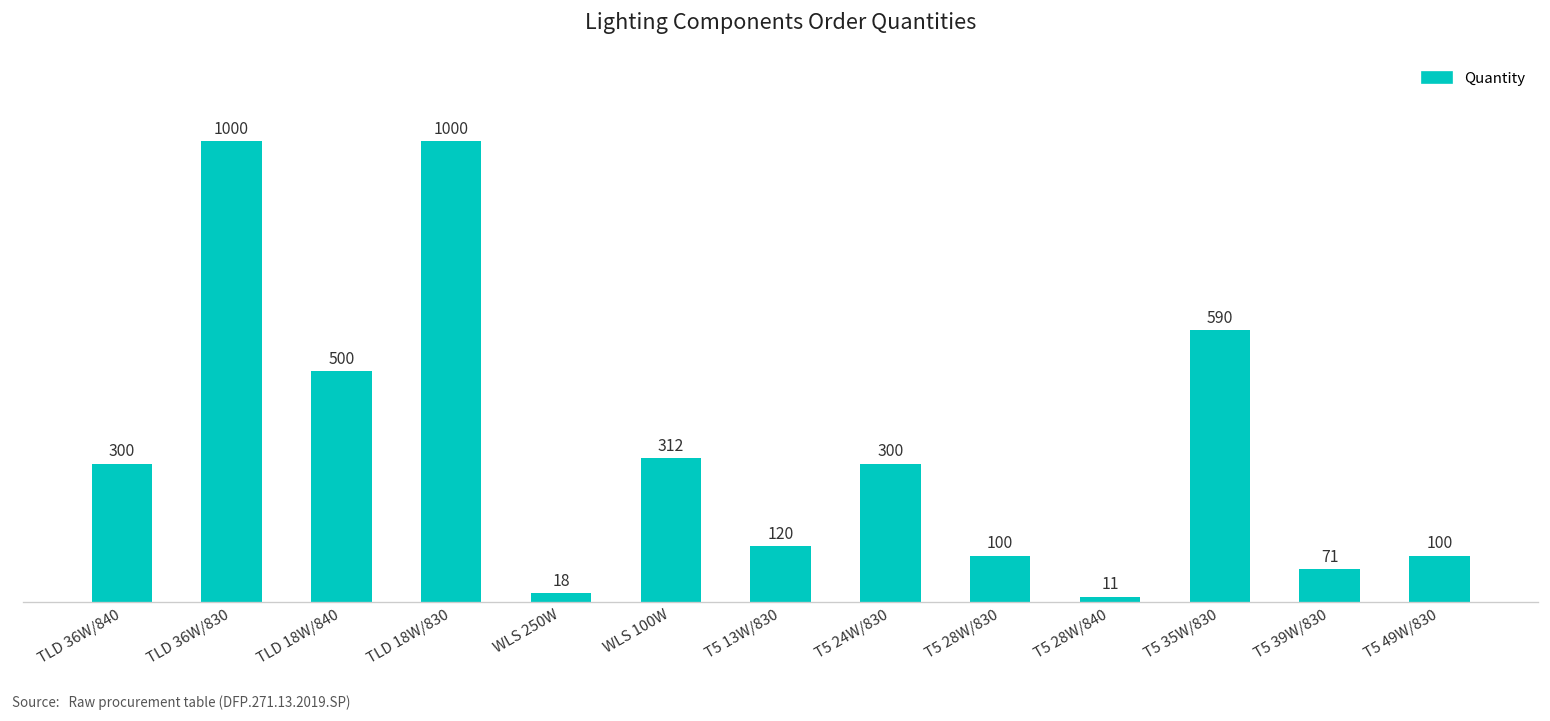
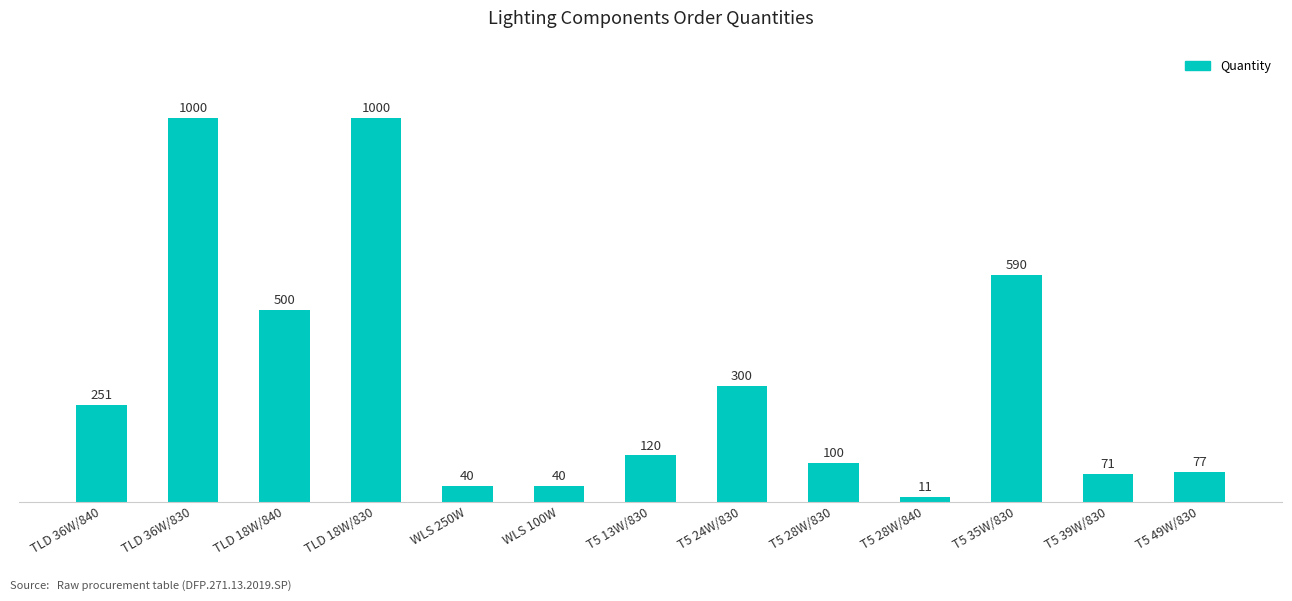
TLD 36W/840: 300 -> 251
WLS 250W: 18 -> 40
WLS 100W: 312 -> 40
T5 49W/830: 100 -> 77
